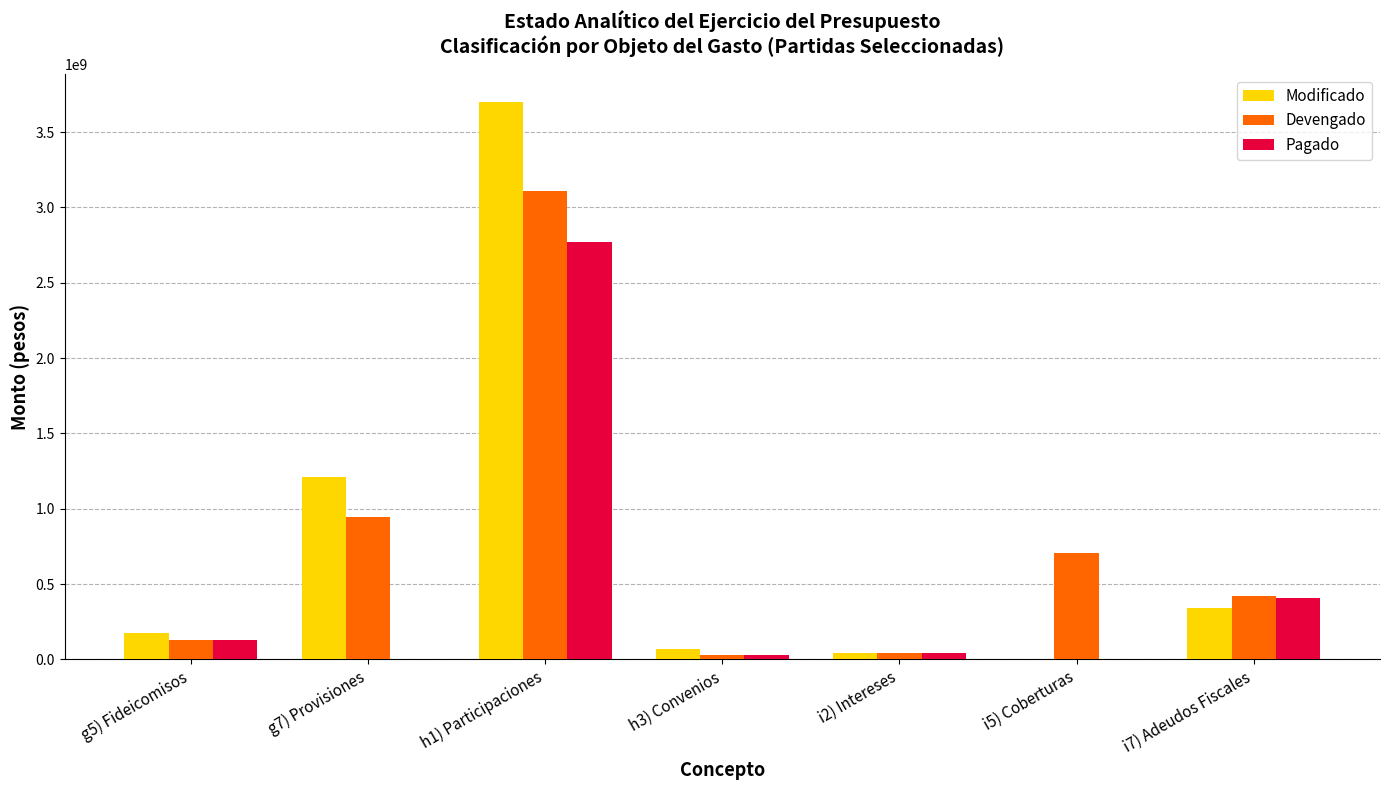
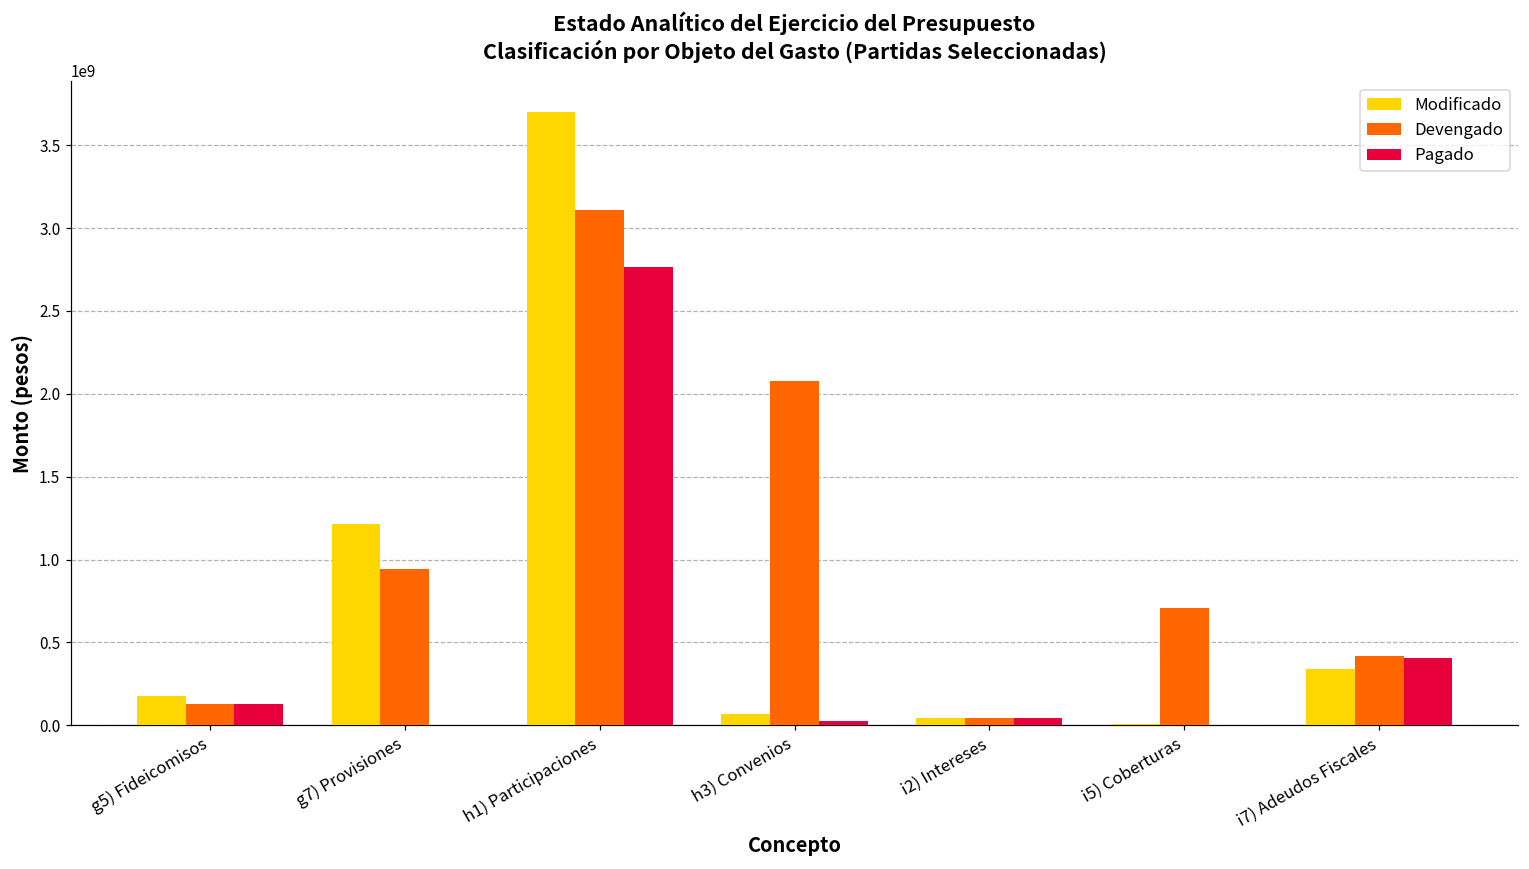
Devengado, h3) Convenios: 30000000 -> 2080000000
